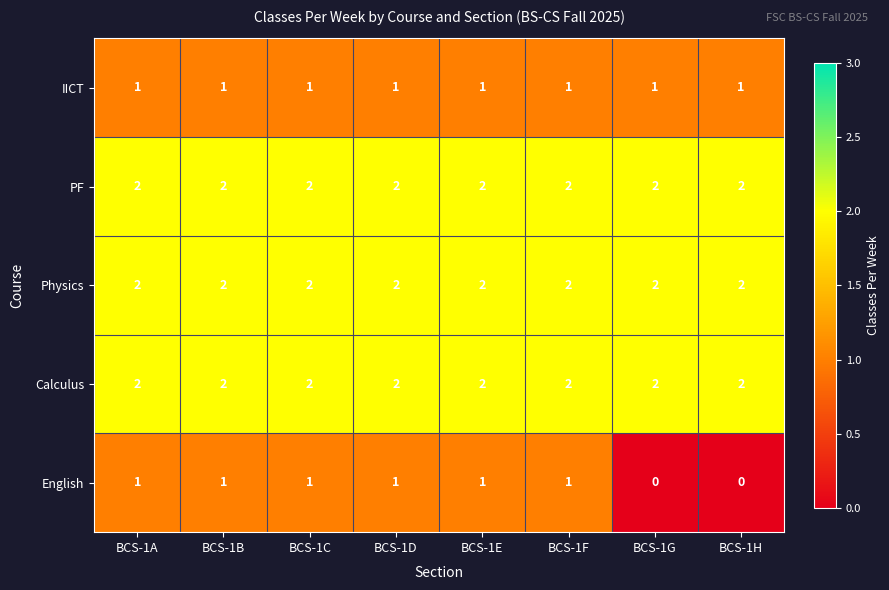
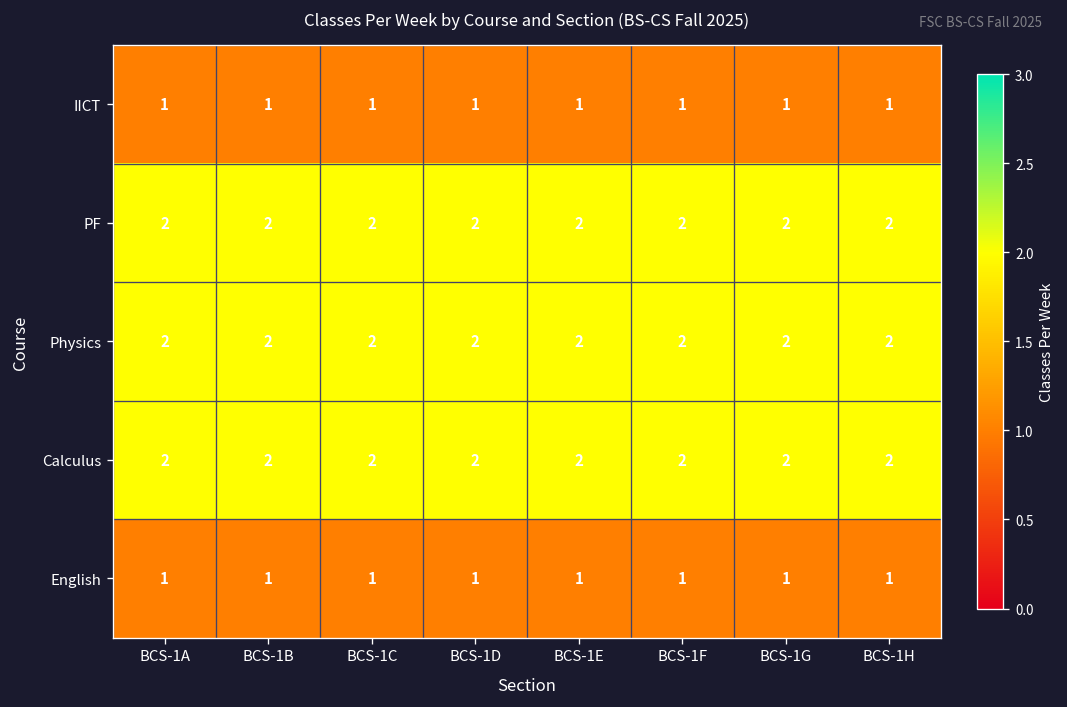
English, BCS-1G: 0 -> 1
English, BCS-1H: 0 -> 1
